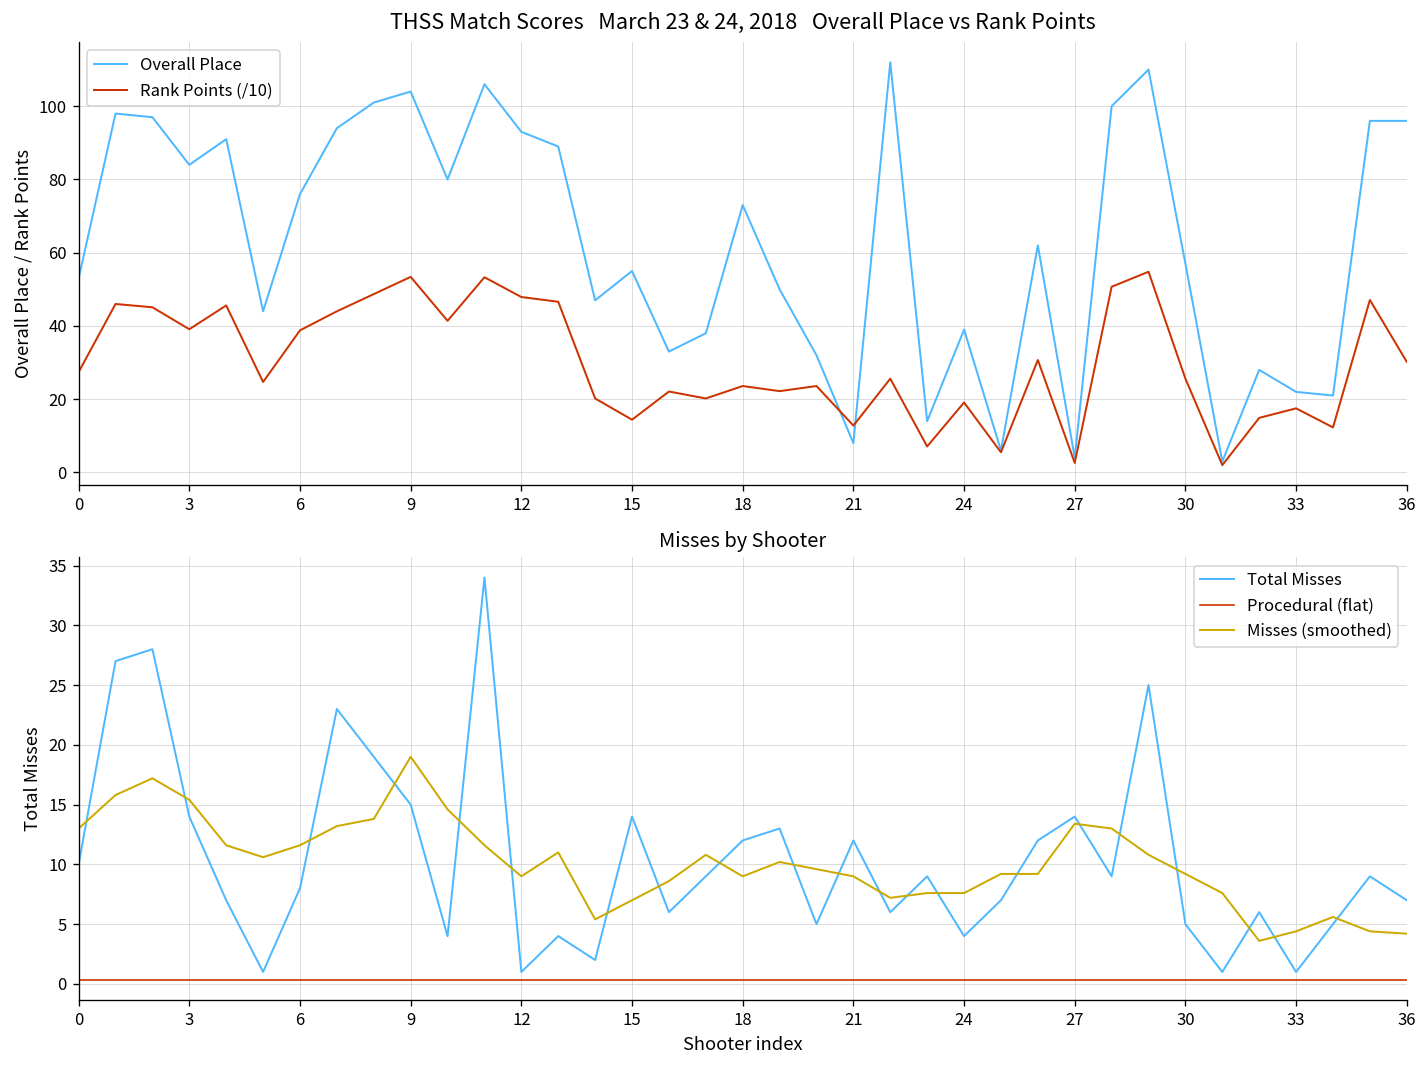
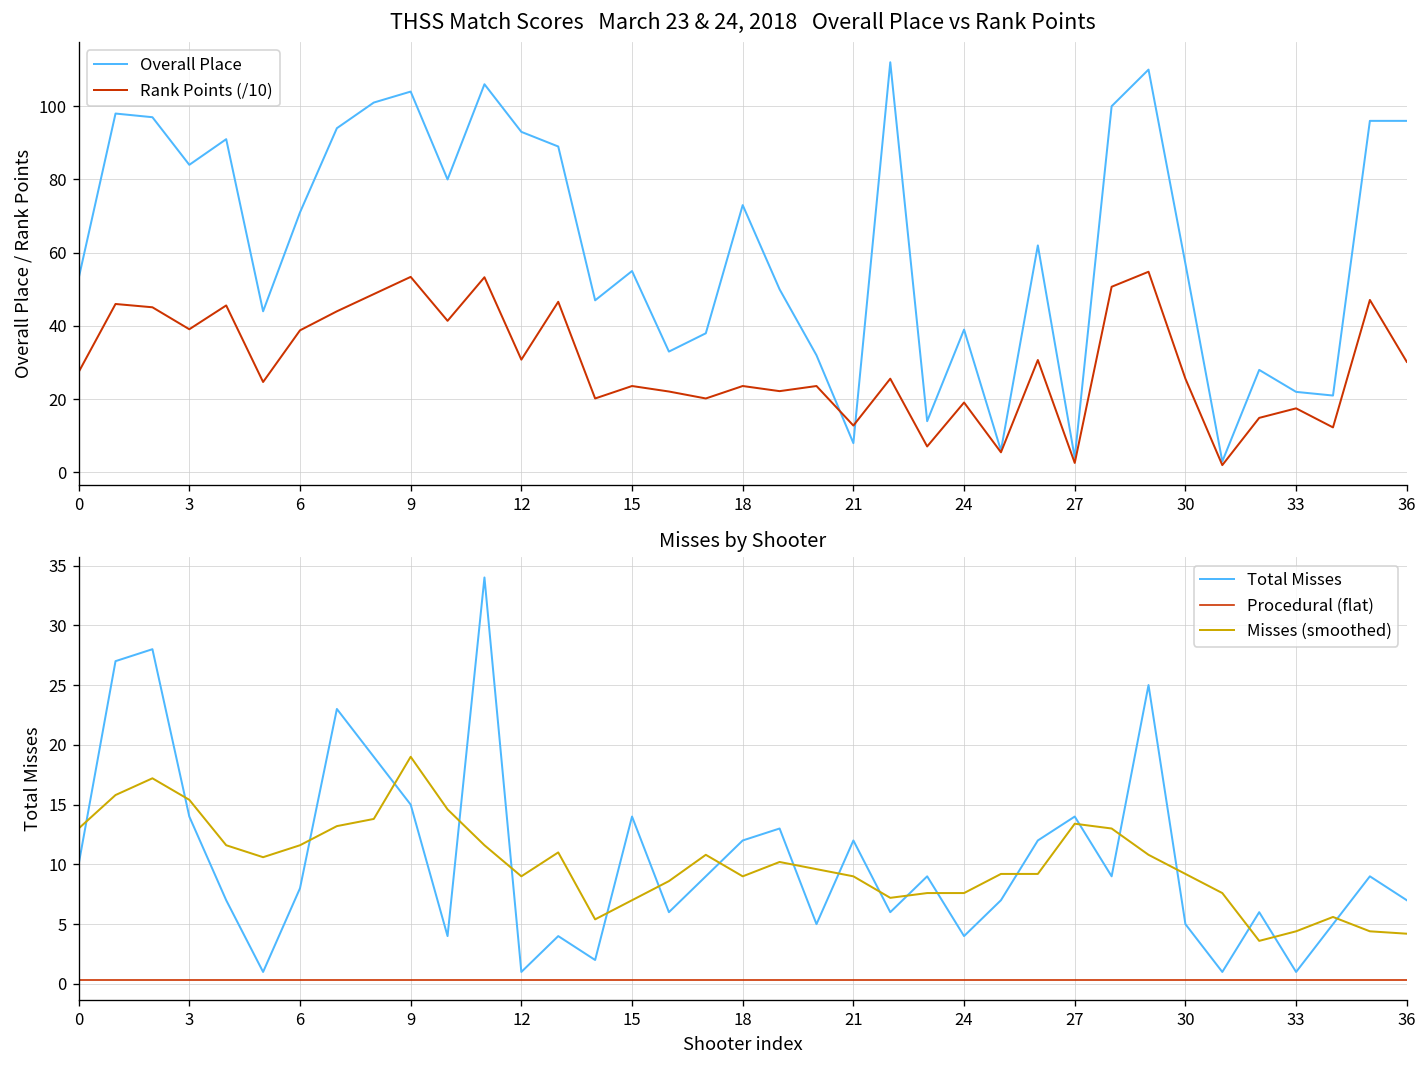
THSS Match Scores March 23 & 24, 2018 Overall Place vs Rank Points, Overall Place, 6: 76 -> 71
THSS Match Scores March 23 & 24, 2018 Overall Place vs Rank Points, Rank Points (/10), 12: 48 -> 31
THSS Match Scores March 23 & 24, 2018 Overall Place vs Rank Points, Rank Points (/10), 15: 14 -> 24
